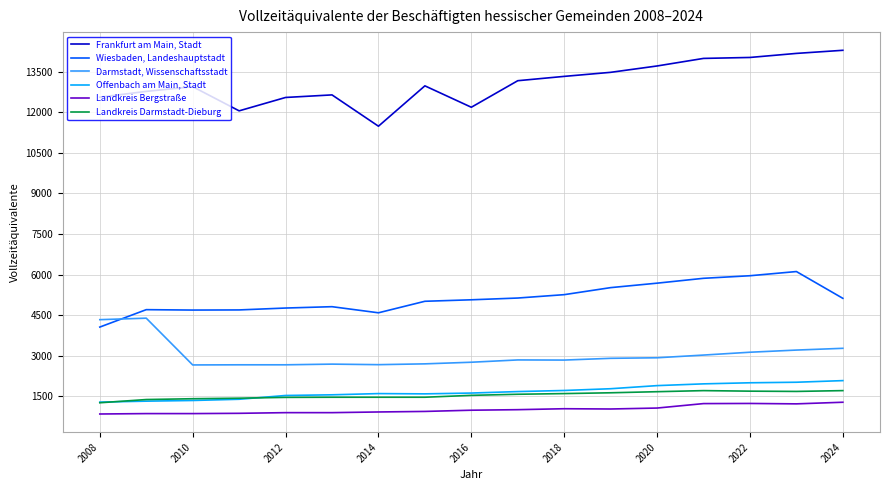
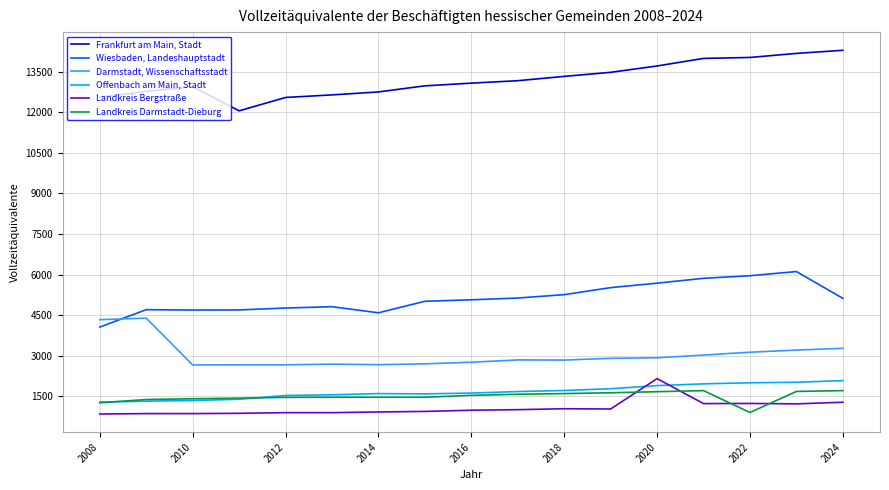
Frankfurt am Main, Stadt, 2014: 11500 -> 12800
Frankfurt am Main, Stadt, 2016: 12200 -> 13100
Landkreis Bergstraße, 2020: 1100 -> 2100
Landkreis Darmstadt-Dieburg, 2022: 1700 -> 900
